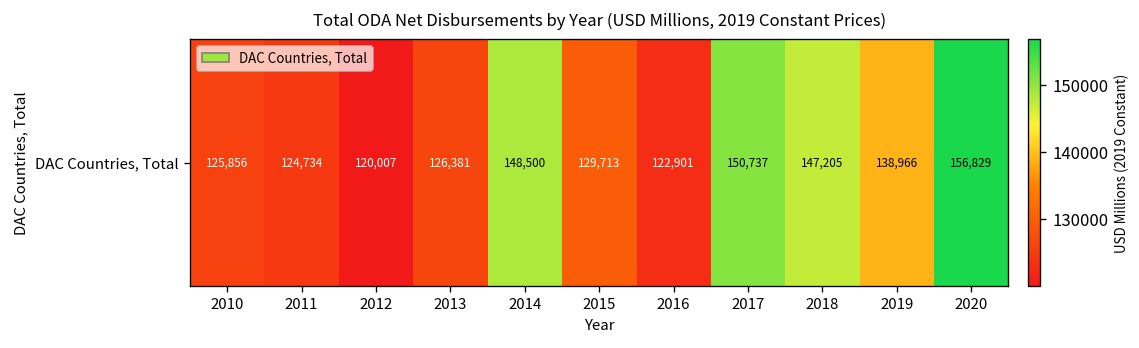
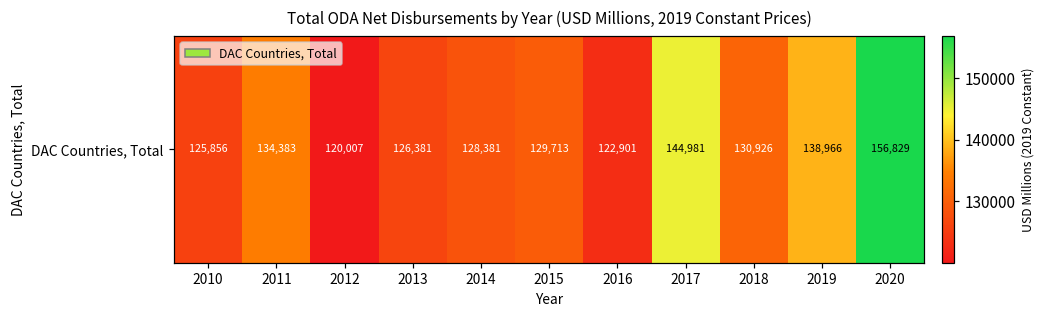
DAC Countries, Total, 2011: 124,734 -> 134,383
DAC Countries, Total, 2014: 148,500 -> 128,381
DAC Countries, Total, 2017: 150,737 -> 144,981
DAC Countries, Total, 2018: 147,205 -> 130,926
